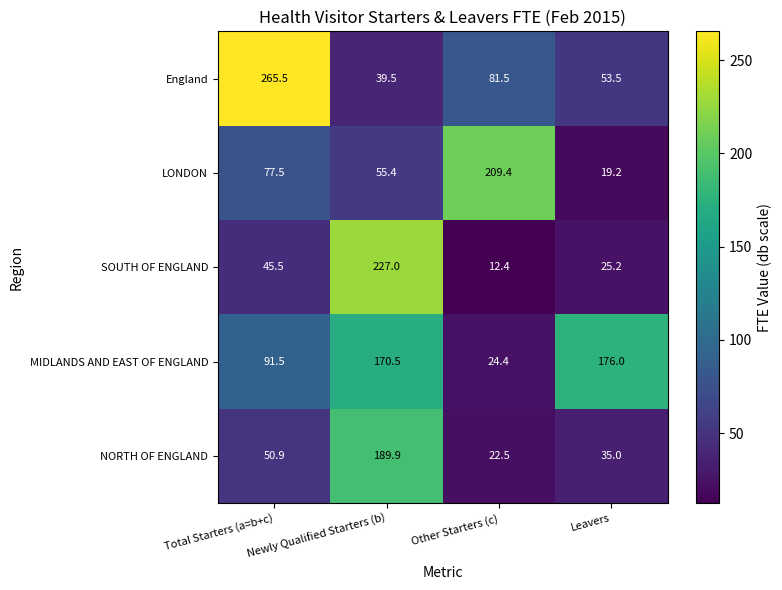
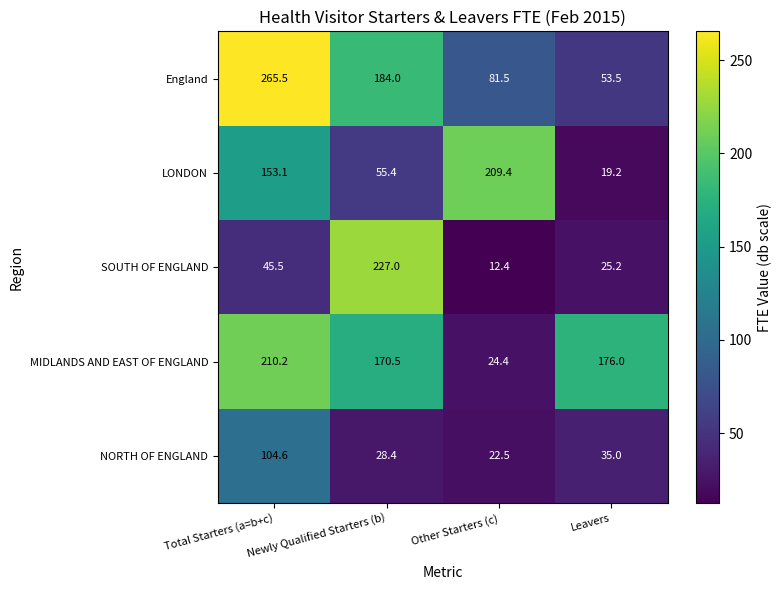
England, Newly Qualified Starters (b): 39.5 -> 184.0
LONDON, Total Starters (a=b+c): 77.5 -> 153.1
MIDLANDS AND EAST OF ENGLAND, Total Starters (a=b+c): 91.5 -> 210.2
NORTH OF ENGLAND, Total Starters (a=b+c): 50.9 -> 104.6
NORTH OF ENGLAND, Newly Qualified Starters (b): 189.9 -> 28.4
